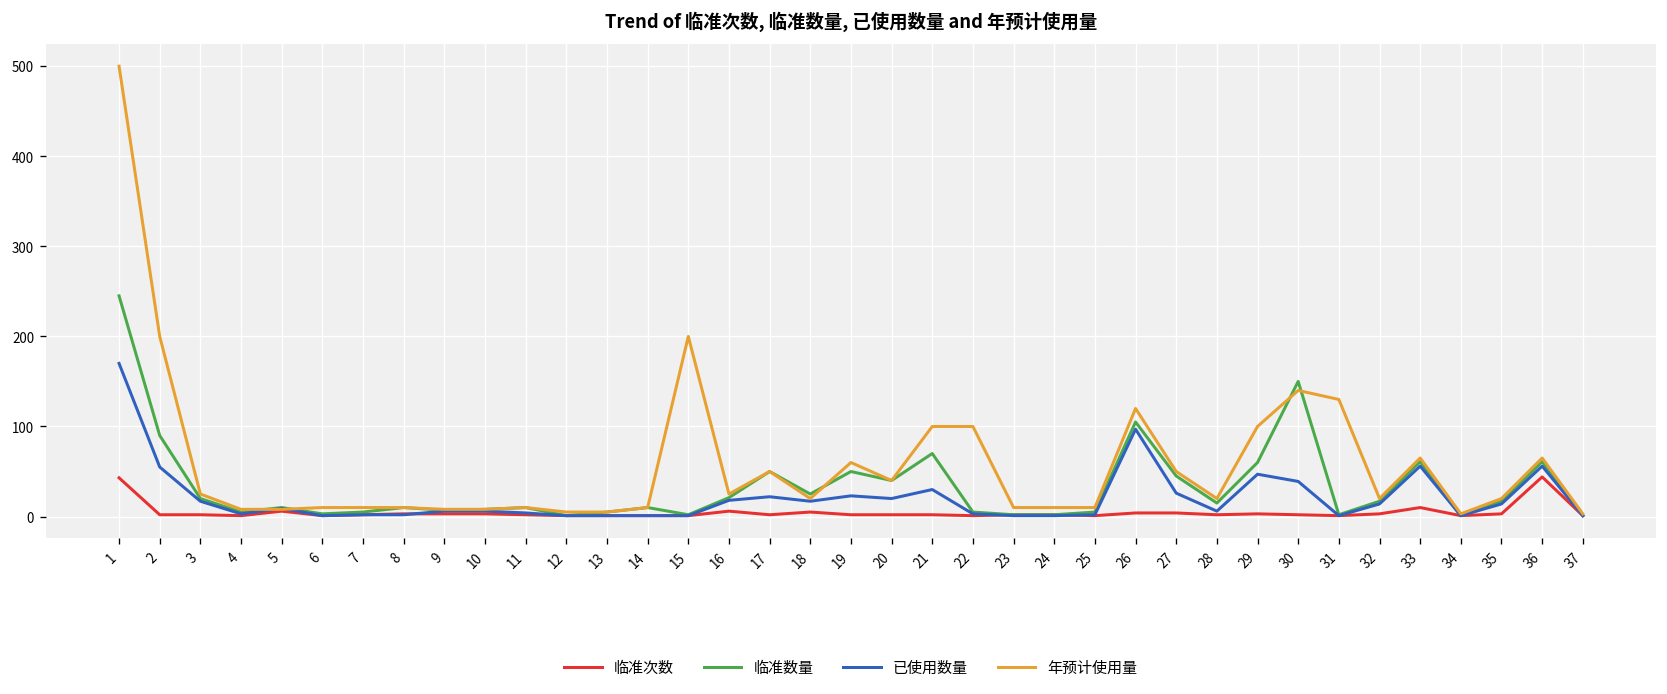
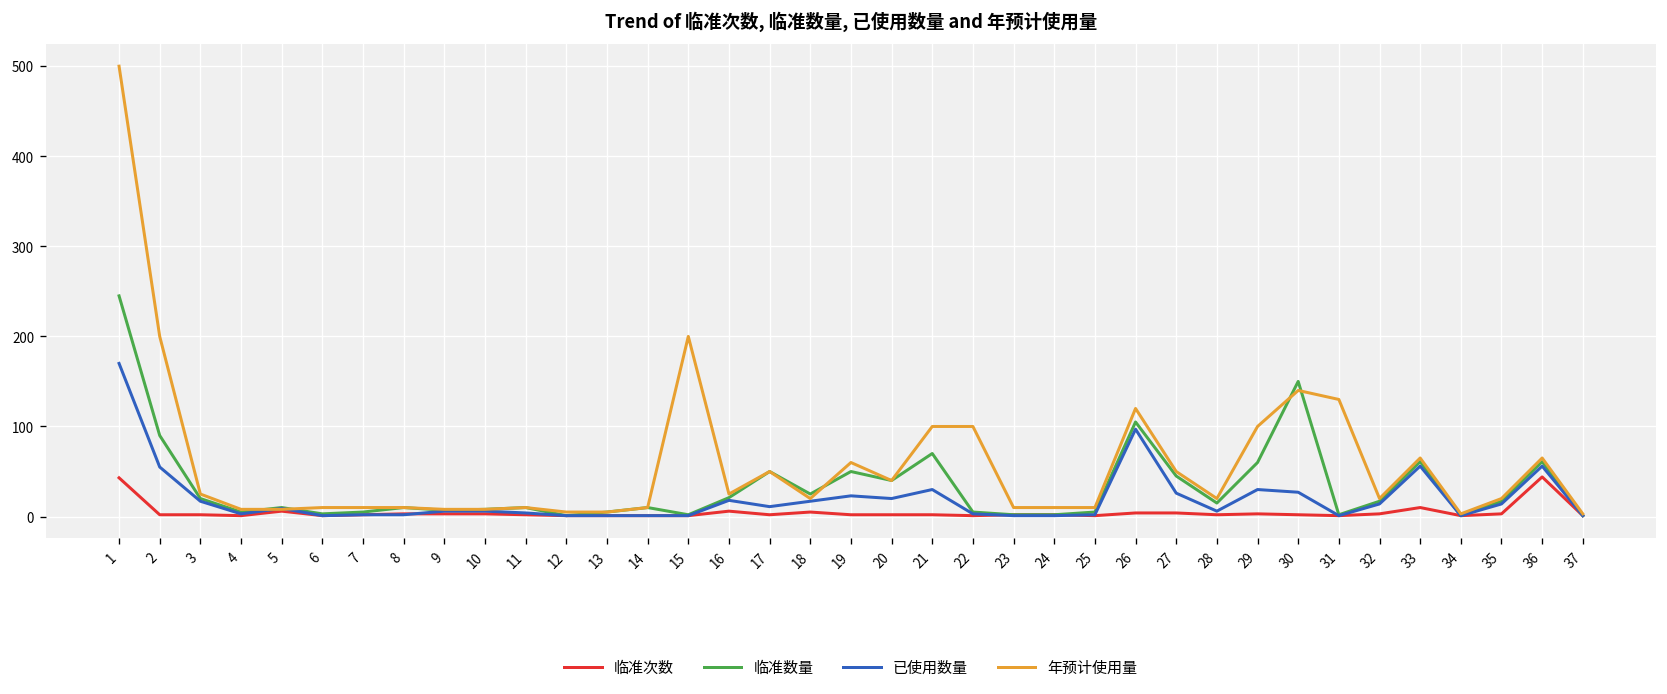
已使用数量, 17: 20 -> 10
已使用数量, 29: 50 -> 30
已使用数量, 30: 40 -> 30
